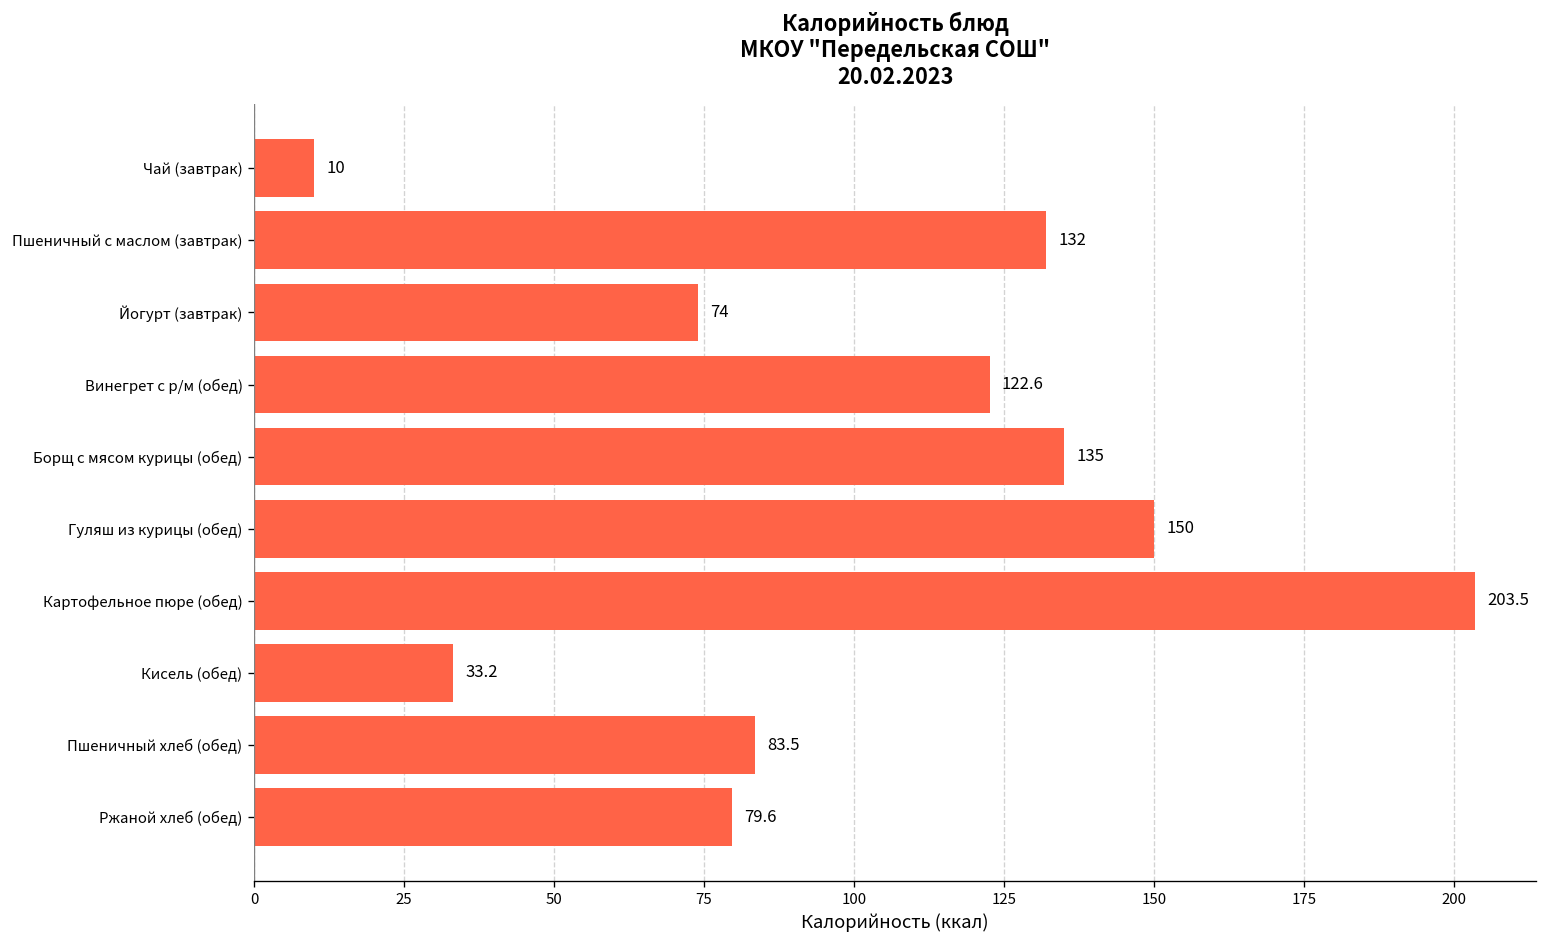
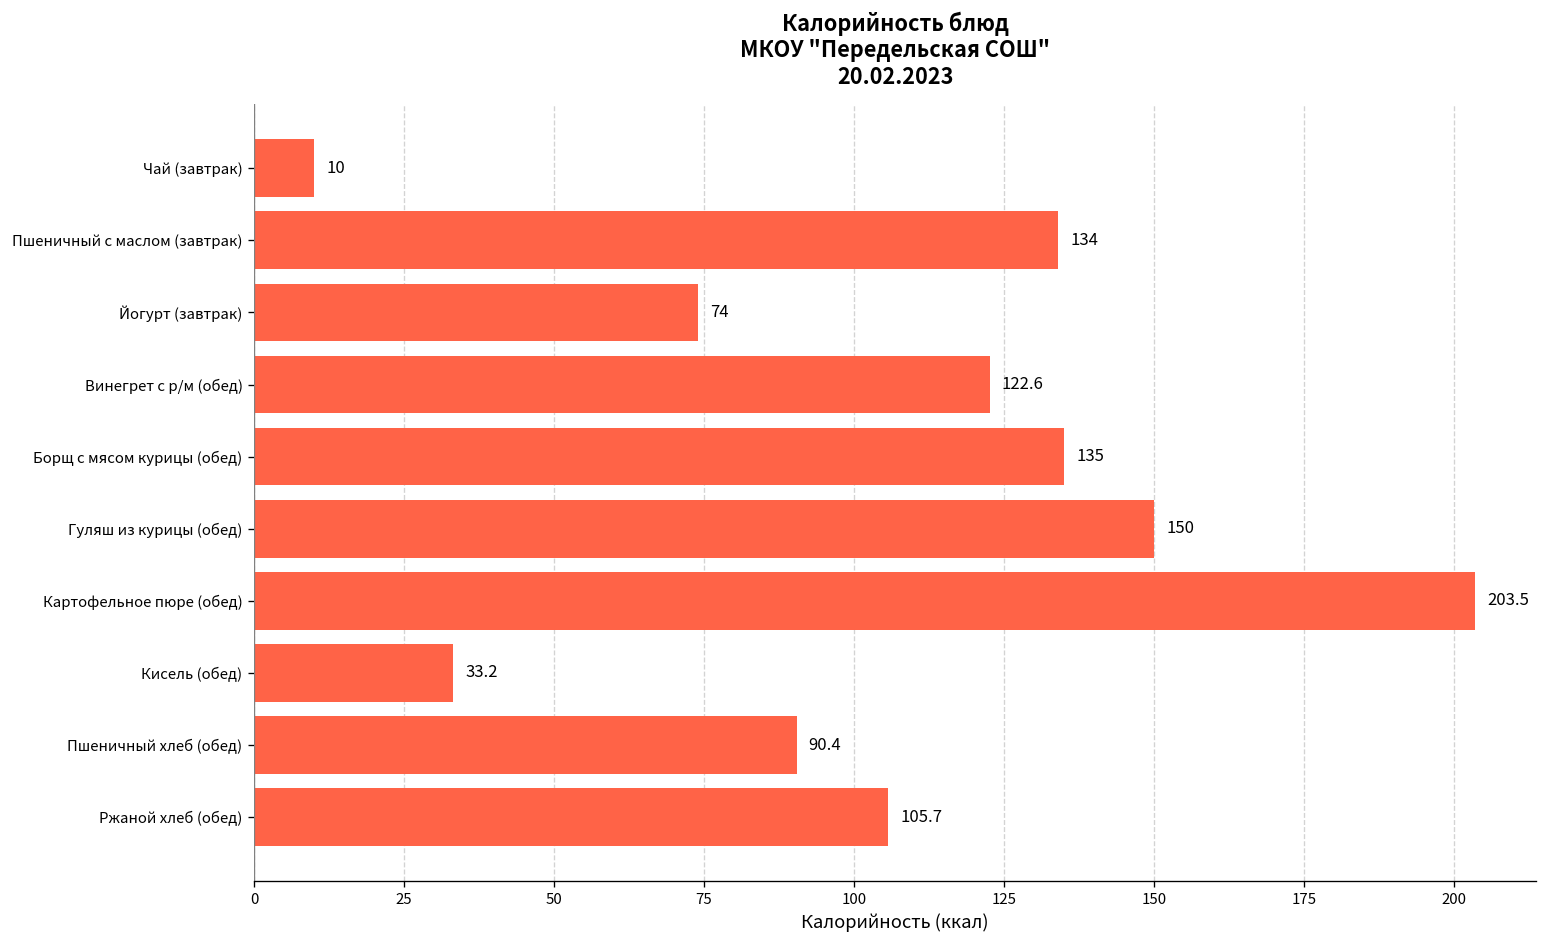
Пшеничный с маслом (завтрак): 132 -> 134
Пшеничный хлеб (обед): 83.5 -> 90.4
Ржаной хлеб (обед): 79.6 -> 105.7
